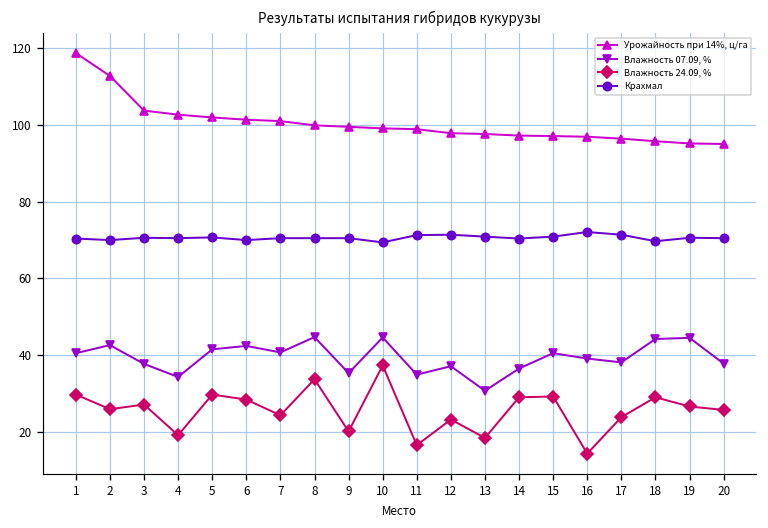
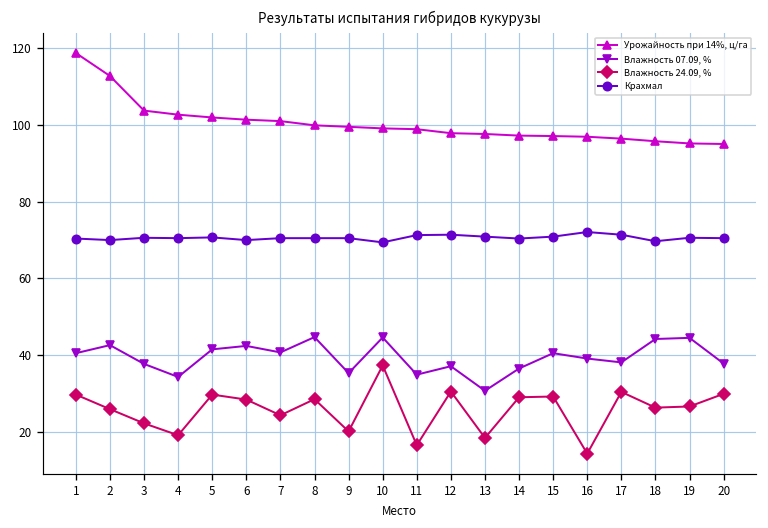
Влажность 24.09, %, 3: 27 -> 22
Влажность 24.09, %, 8: 34 -> 29
Влажность 24.09, %, 12: 23 -> 31
Влажность 24.09, %, 17: 24 -> 30
Влажность 24.09, %, 18: 29 -> 26
Влажность 24.09, %, 20: 26 -> 30
